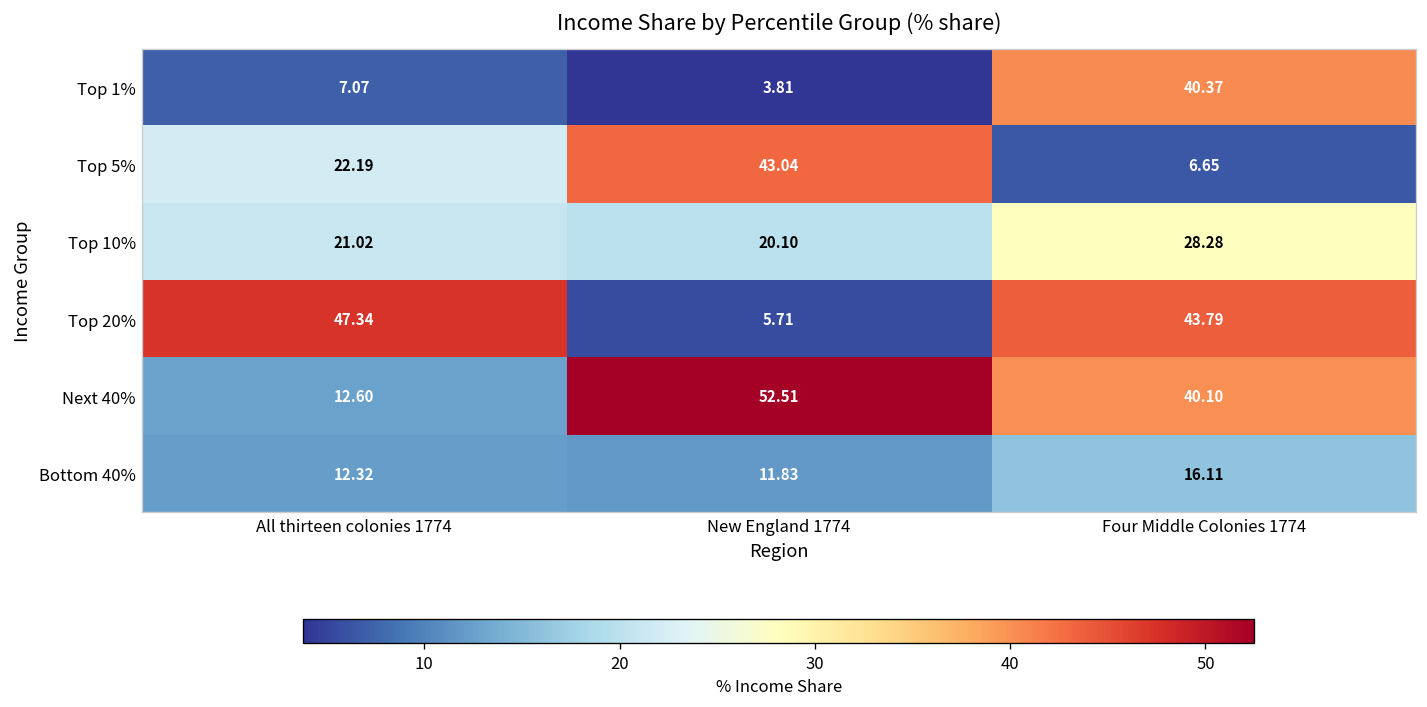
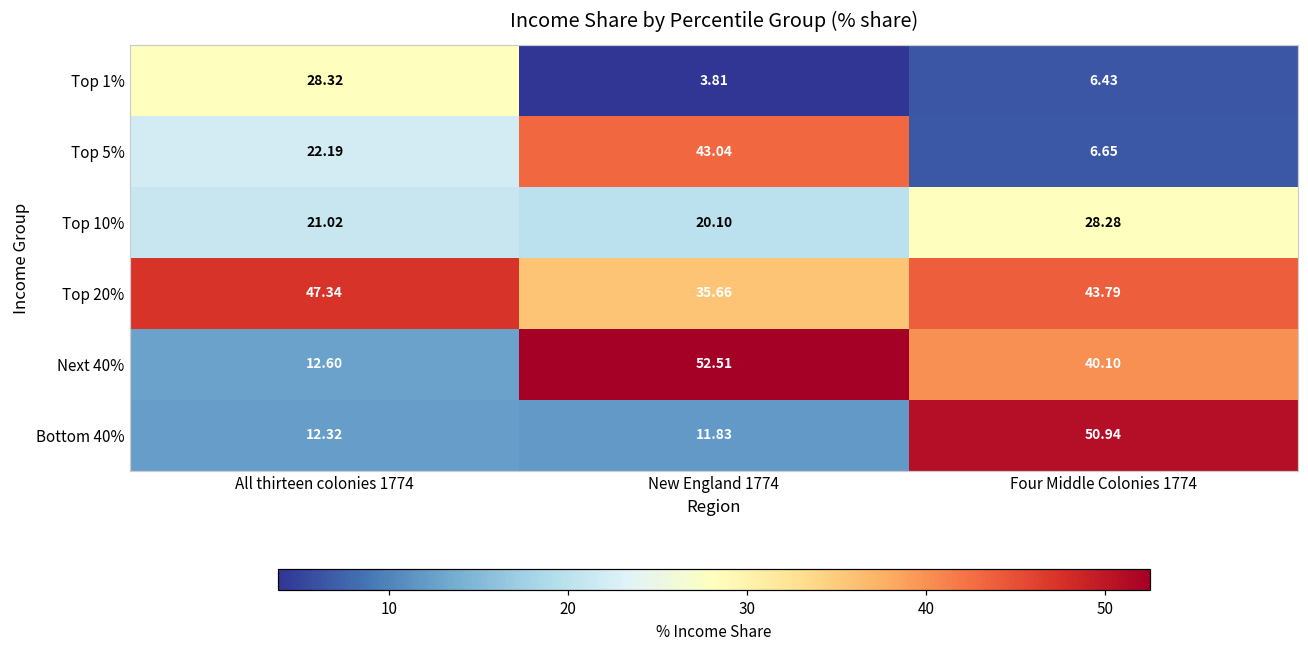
Top 1%, All thirteen colonies 1774: 7.07 -> 28.32
Top 1%, Four Middle Colonies 1774: 40.37 -> 6.43
Top 20%, New England 1774: 5.71 -> 35.66
Bottom 40%, Four Middle Colonies 1774: 16.11 -> 50.94
